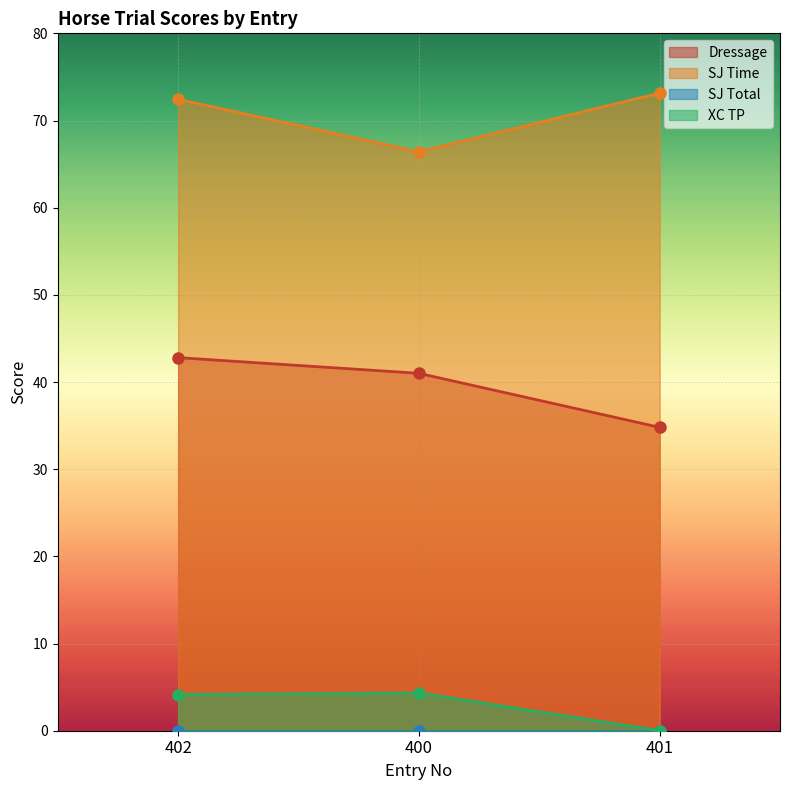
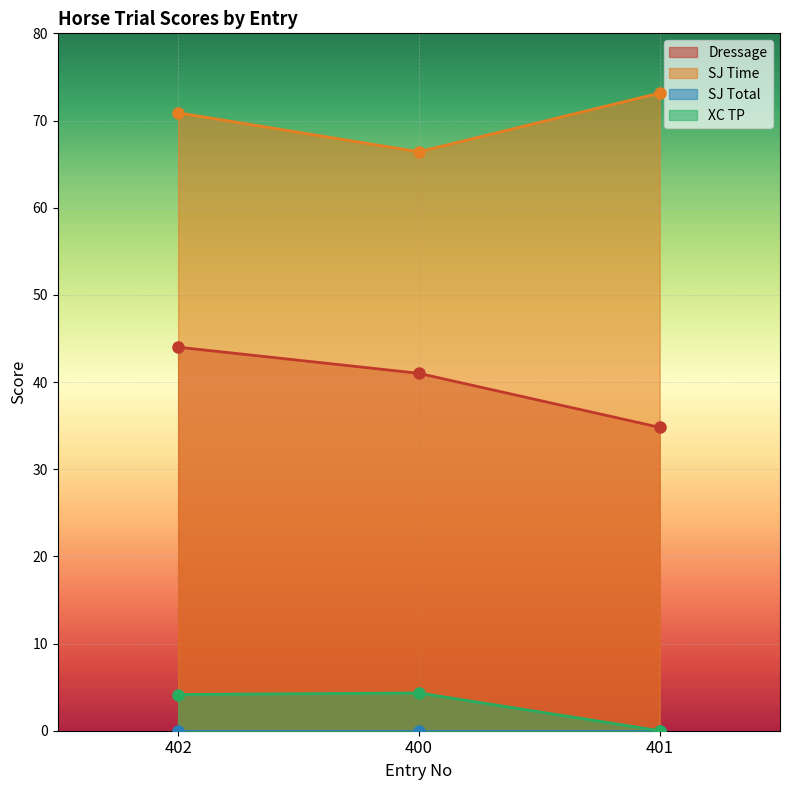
Dressage, 402: 43 -> 44
SJ Time, 402: 72 -> 71
